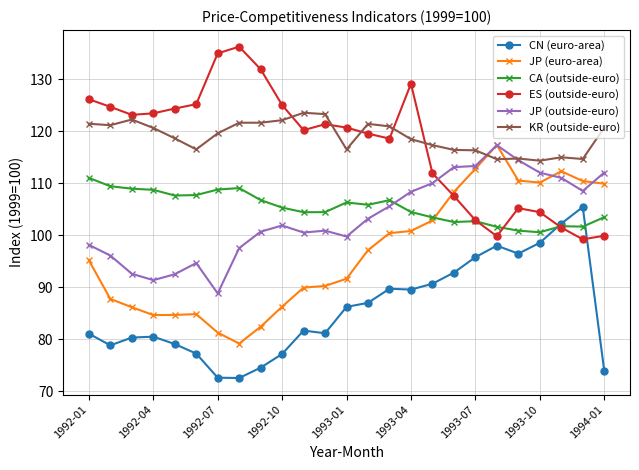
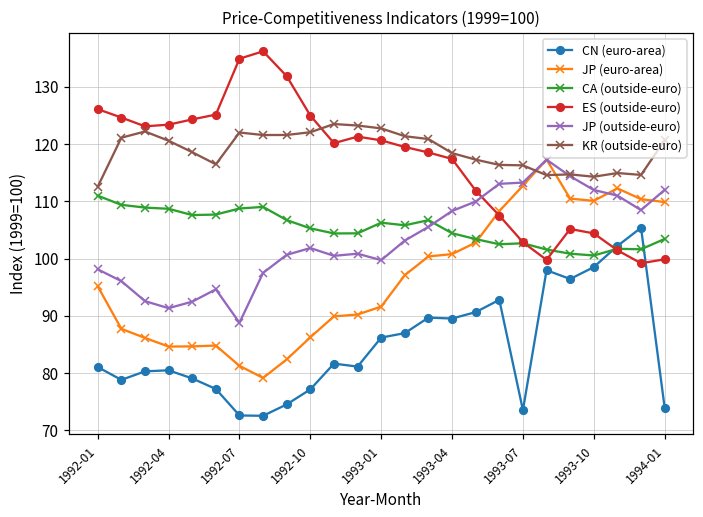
KR (outside-euro), 1992-01: 121 -> 113
KR (outside-euro), 1992-07: 120 -> 122
KR (outside-euro), 1993-01: 116 -> 123
ES (outside-euro), 1993-04: 129 -> 117
CN (euro-area), 1993-07: 96 -> 74
